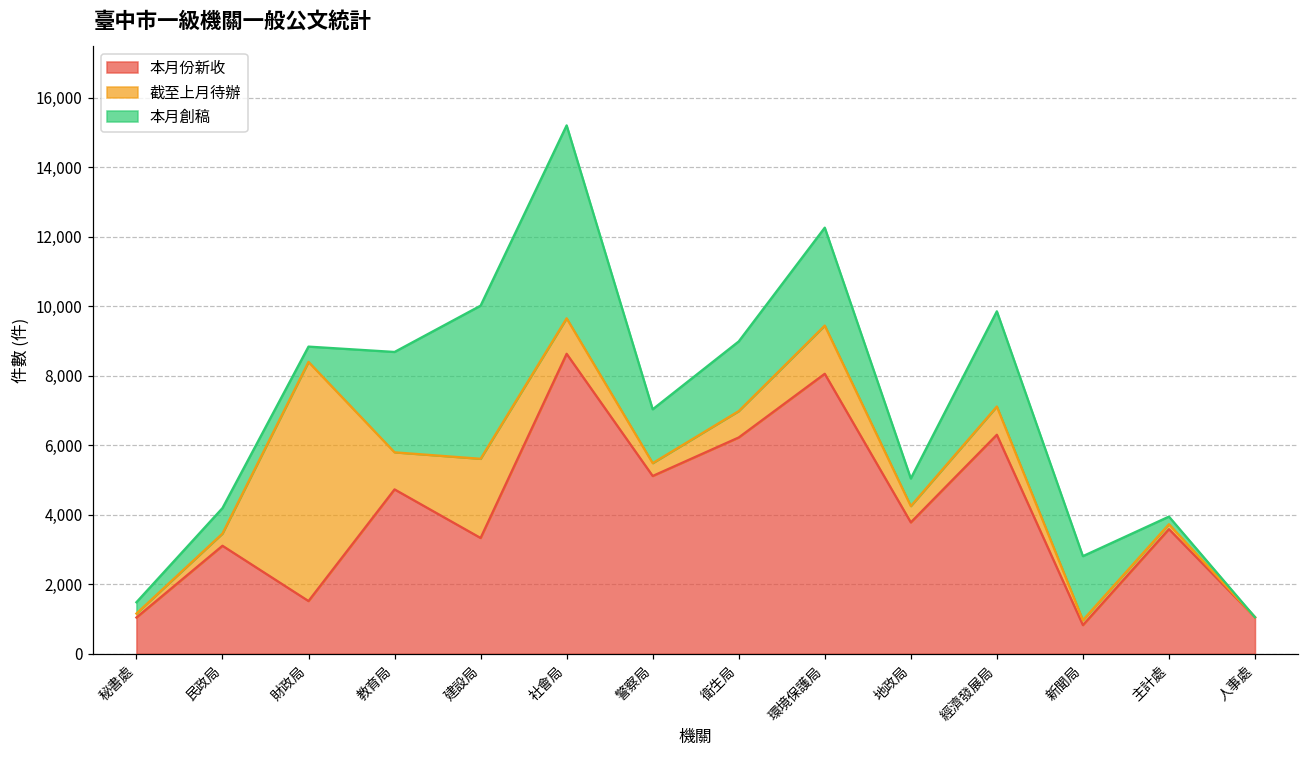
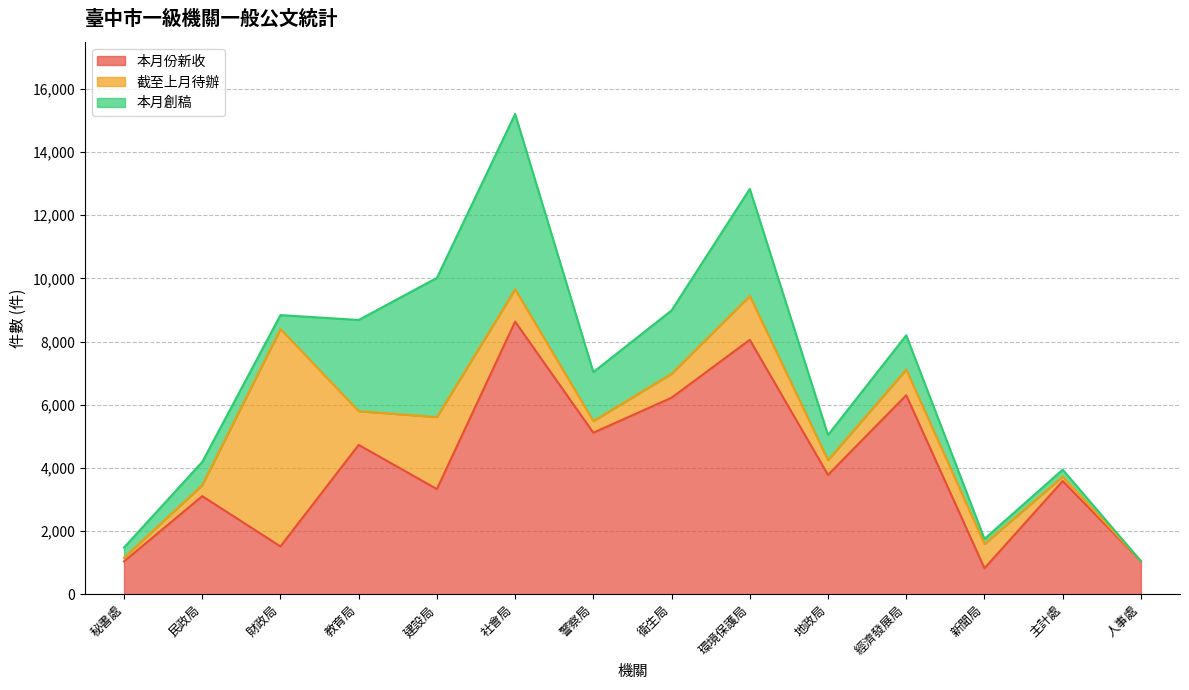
本月創稿, 環境保護局: 2,800 -> 3,400
本月創稿, 經濟發展局: 2,700 -> 1,100
截至上月待辦, 新聞局: 100 -> 800
本月創稿, 新聞局: 1,800 -> 200
